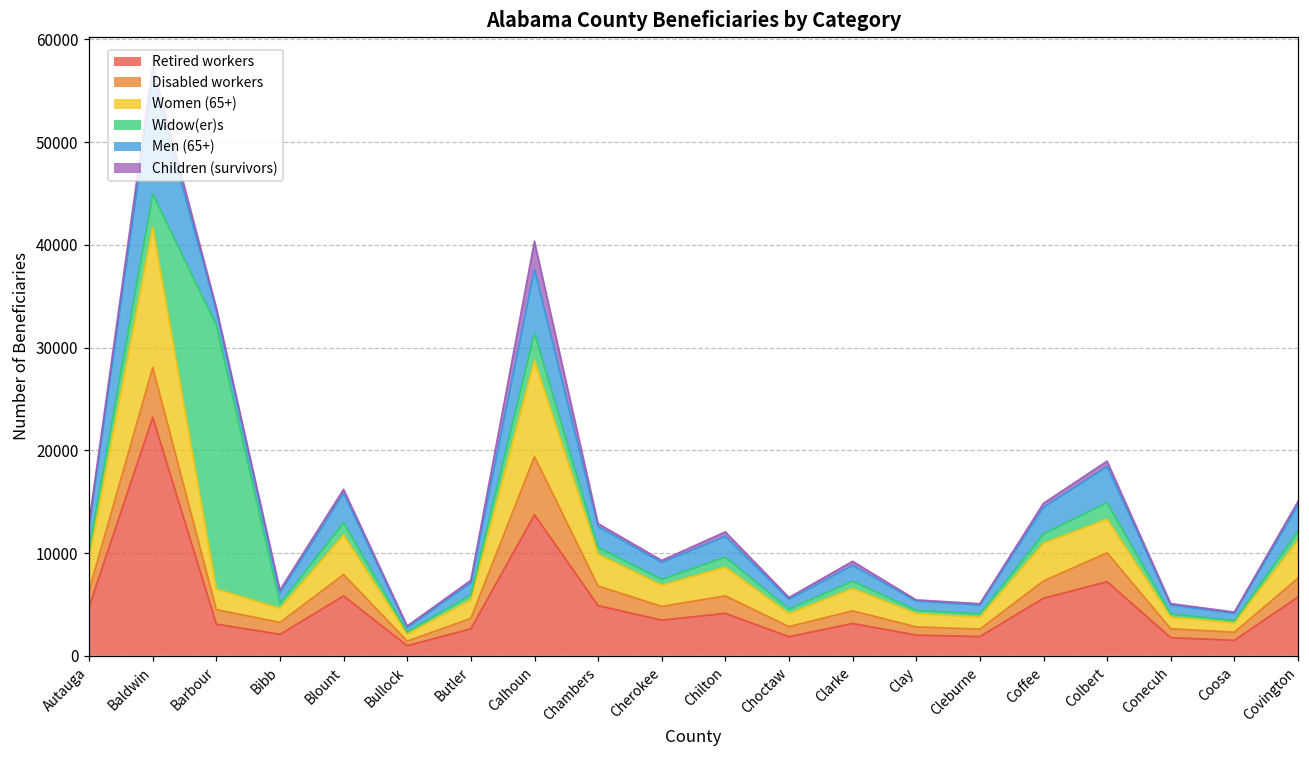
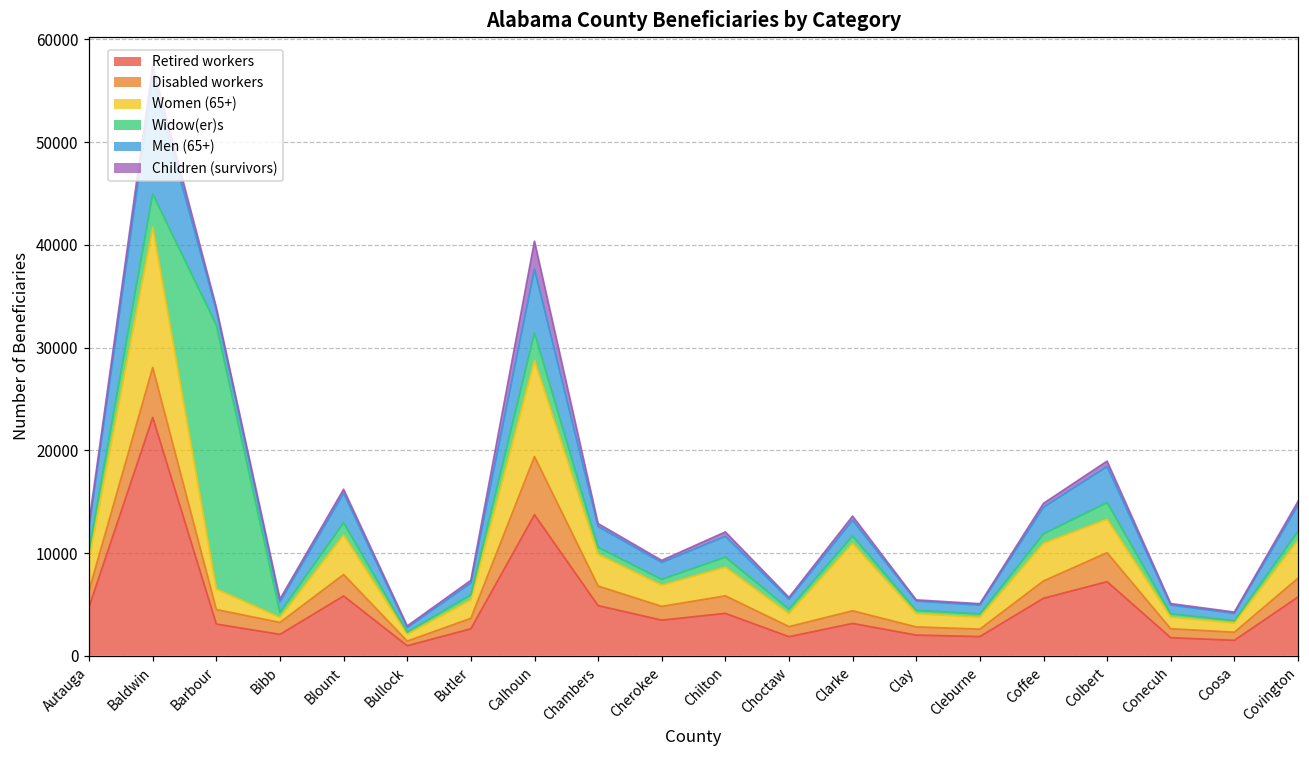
Women (65+), Bibb: 1000 -> 0
Women (65+), Clarke: 2000 -> 7000
